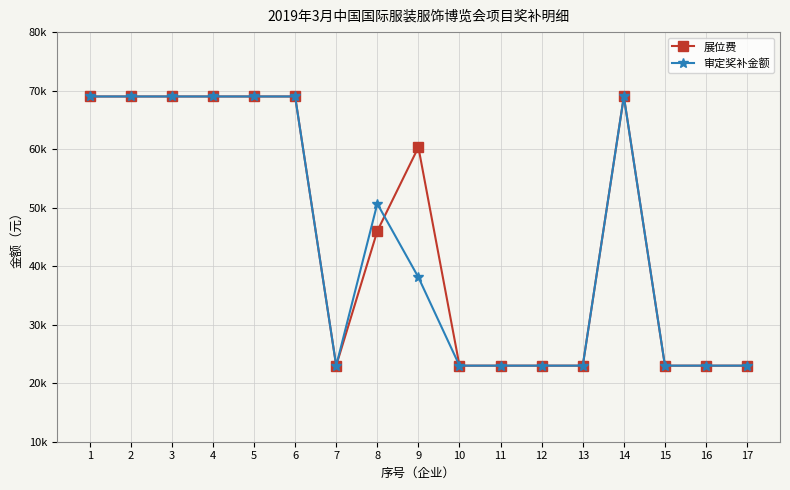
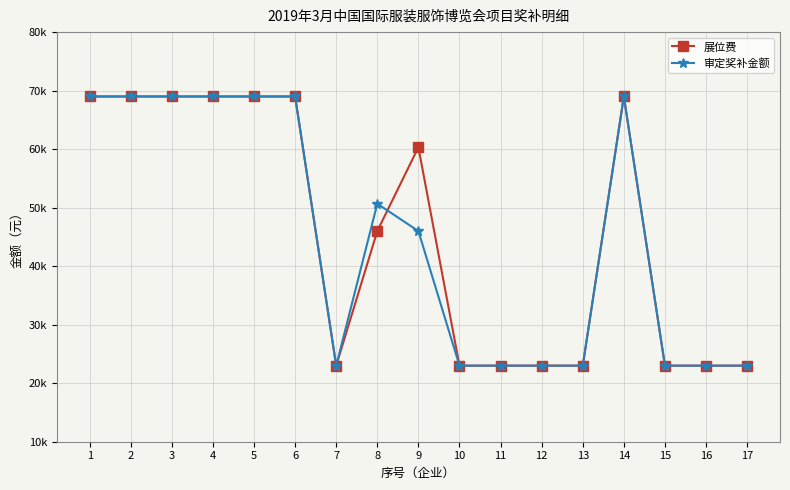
审定奖补金额, 9: 38000 -> 46000
